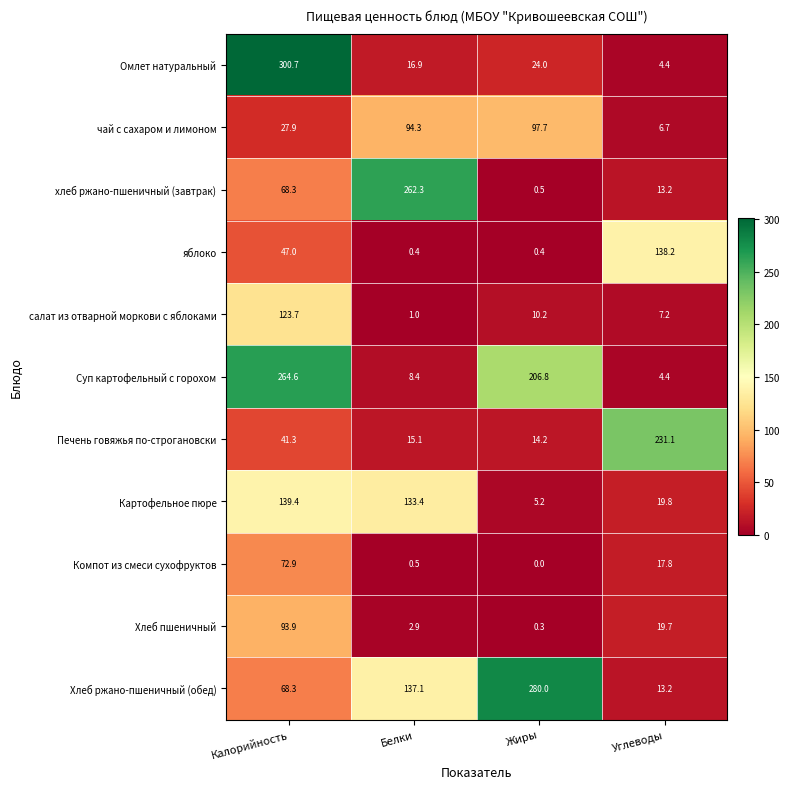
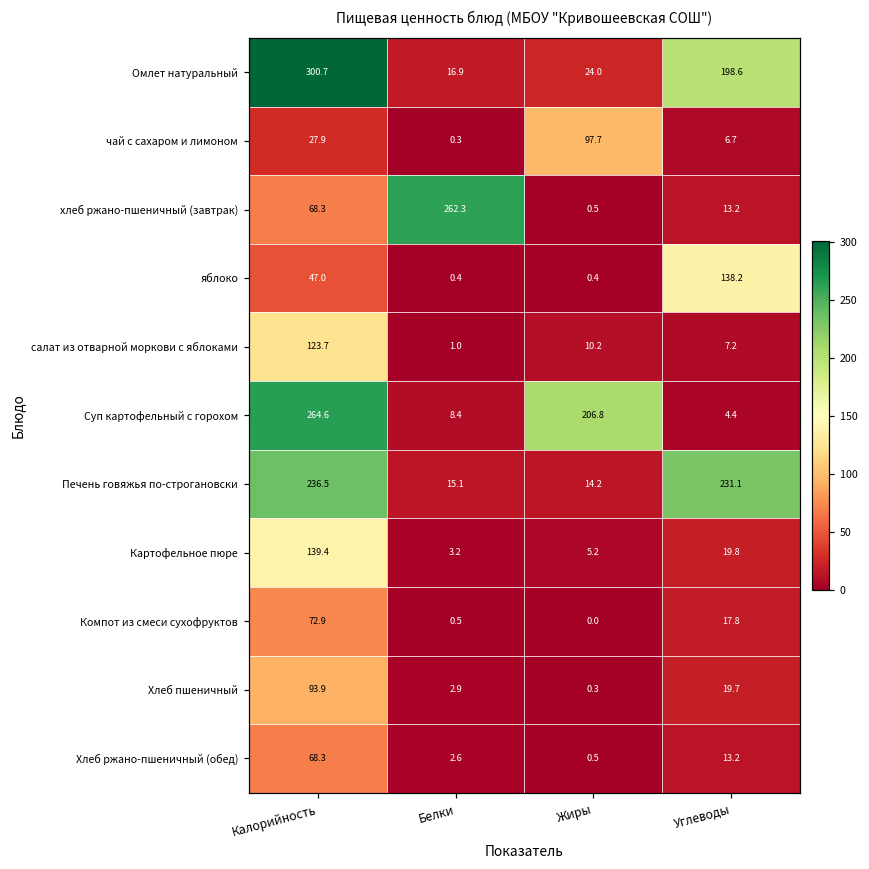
Омлет натуральный, Углеводы: 4.4 -> 198.6
чай с сахаром и лимоном, Белки: 94.3 -> 0.3
Печень говяжья по-строгановски, Калорийность: 41.3 -> 236.5
Картофельное пюре, Белки: 133.4 -> 3.2
Хлеб ржано-пшеничный (обед), Белки: 137.1 -> 2.6
Хлеб ржано-пшеничный (обед), Жиры: 280.0 -> 0.5
